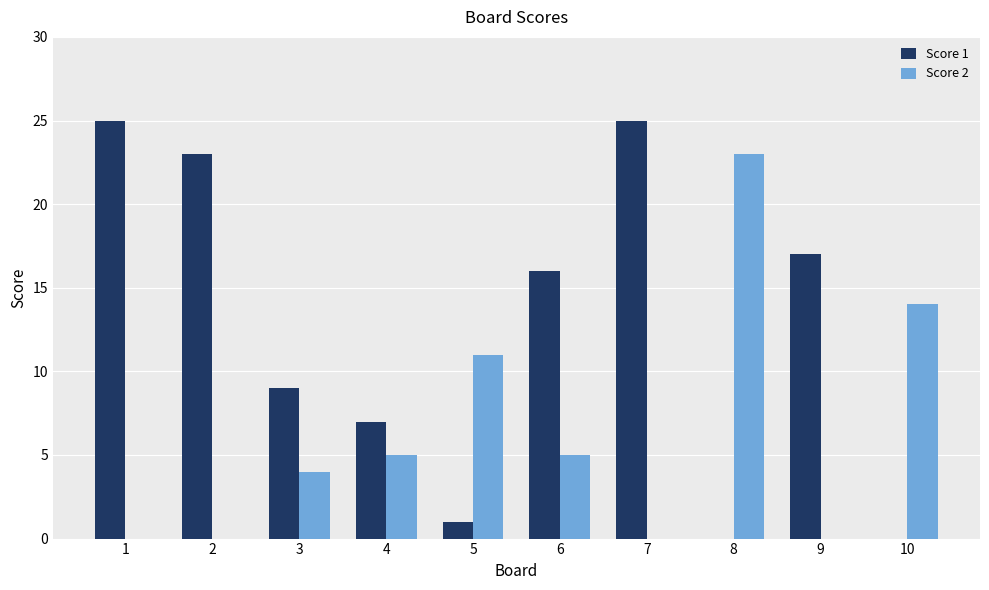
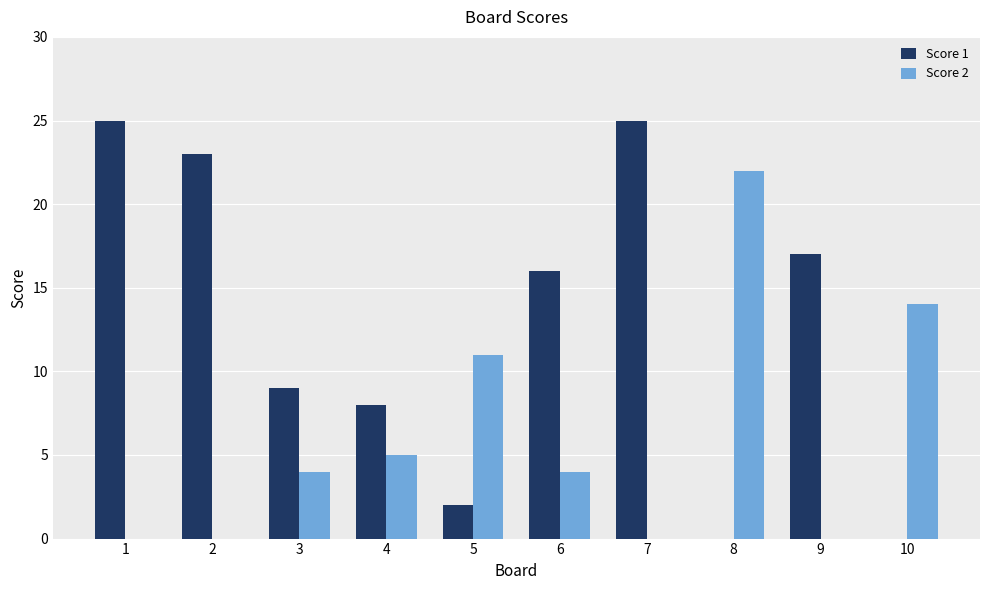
Score 1, 4: 7 -> 8
Score 1, 5: 1 -> 2
Score 2, 6: 5 -> 4
Score 2, 8: 23 -> 22
